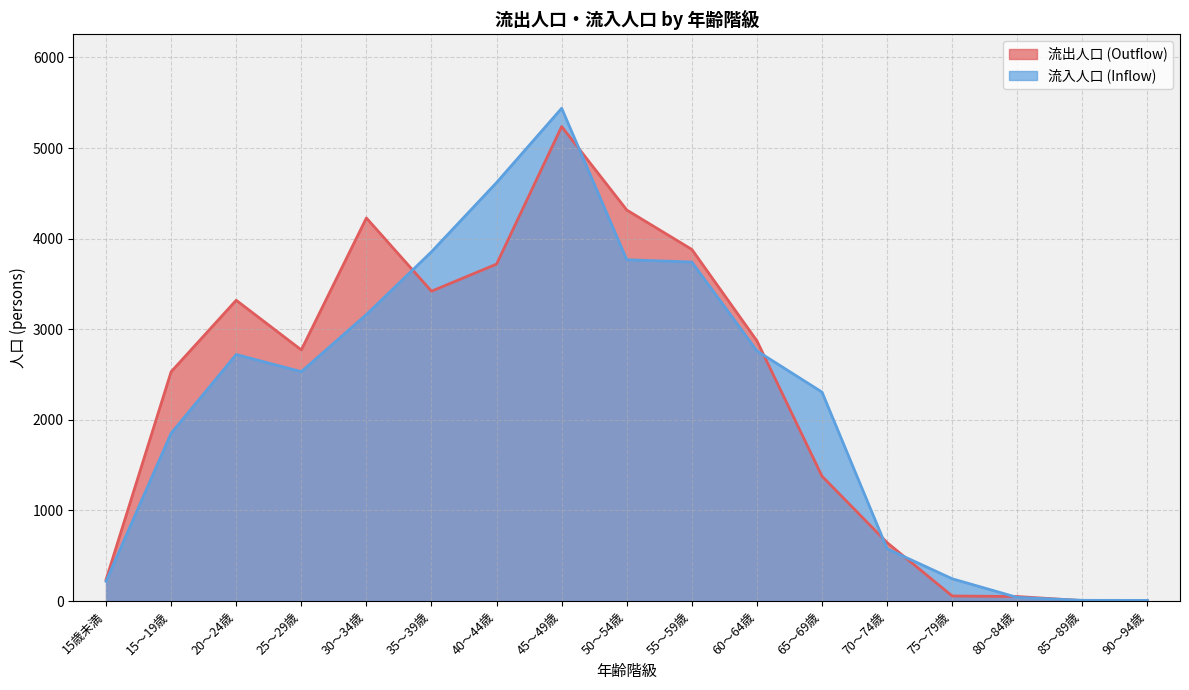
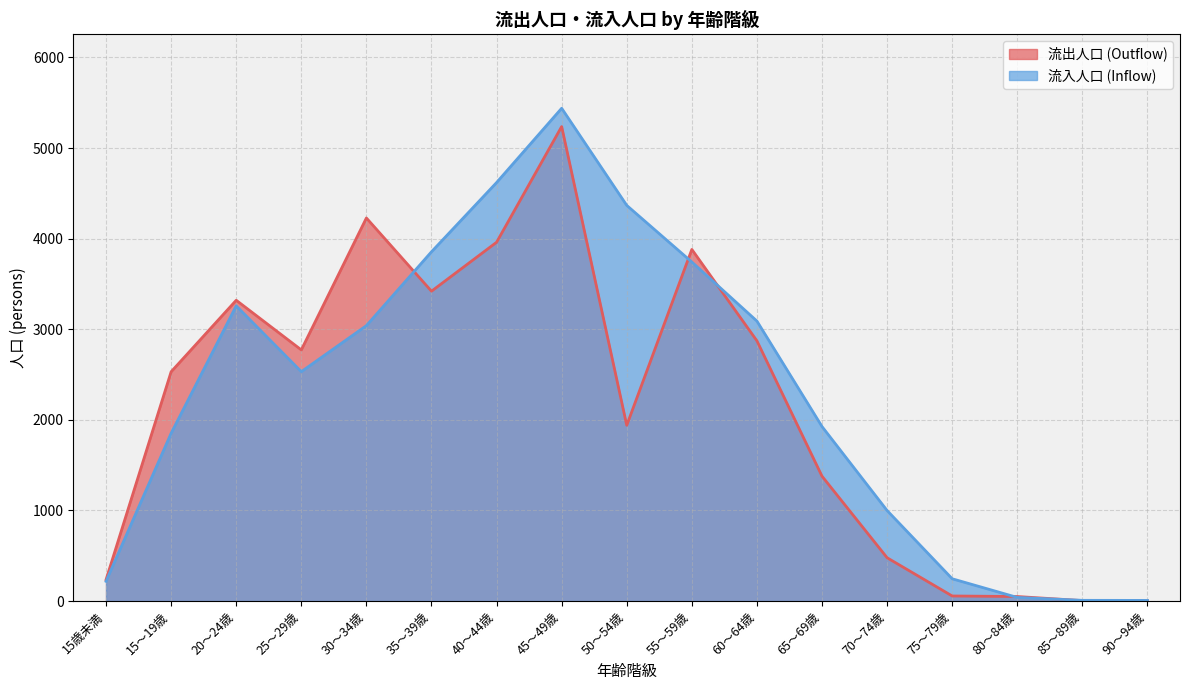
流入人口 (Inflow), 20～24歳: 2700 -> 3300
流入人口 (Inflow), 30～34歳: 3200 -> 3000
流出人口 (Outflow), 40～44歳: 3700 -> 4000
流出人口 (Outflow), 50～54歳: 4300 -> 1900
流入人口 (Inflow), 50～54歳: 3800 -> 4400
流入人口 (Inflow), 60～64歳: 2800 -> 3100
流入人口 (Inflow), 65～69歳: 2300 -> 1900
流出人口 (Outflow), 70～74歳: 600 -> 500
流入人口 (Inflow), 70～74歳: 600 -> 1000
